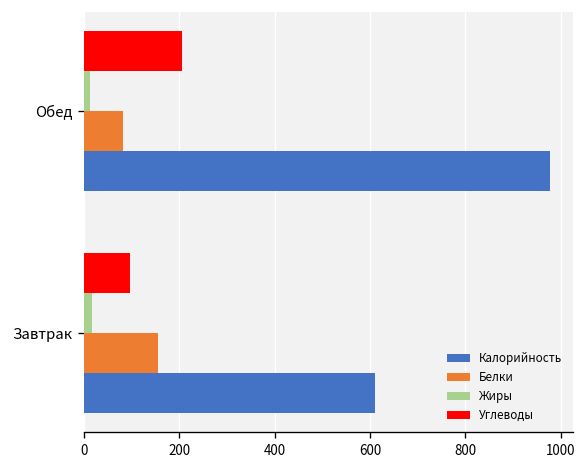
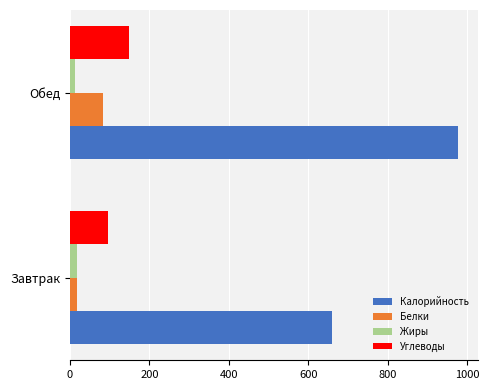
Углеводы, Обед: 210 -> 150
Белки, Завтрак: 160 -> 20
Калорийность, Завтрак: 610 -> 660
